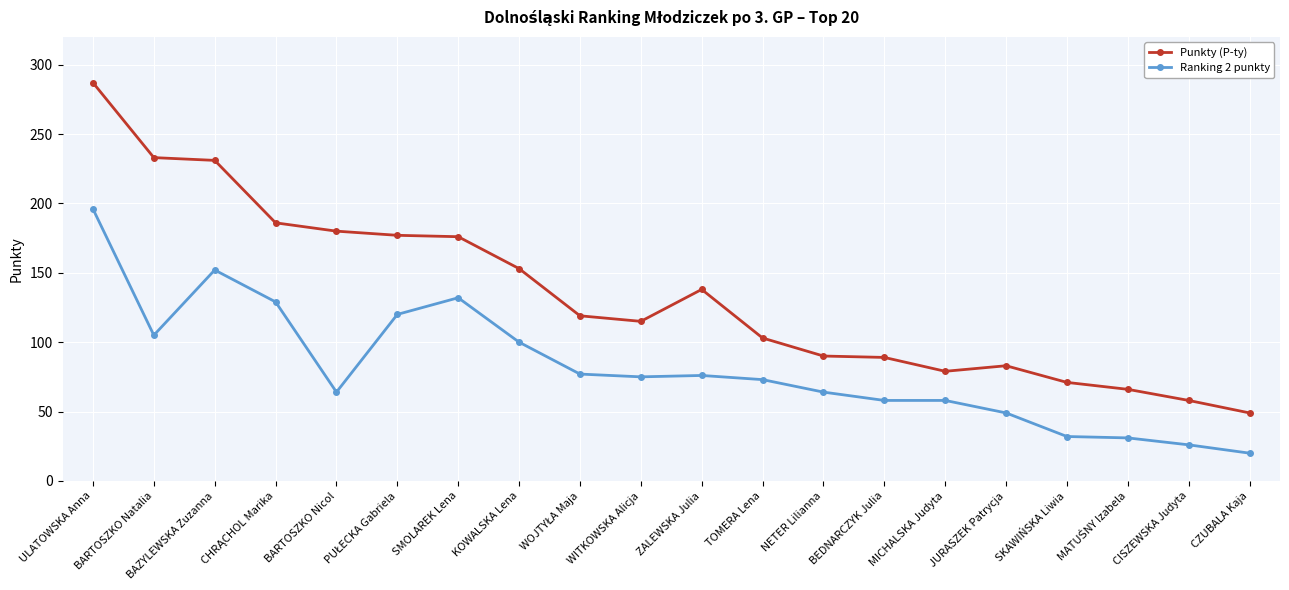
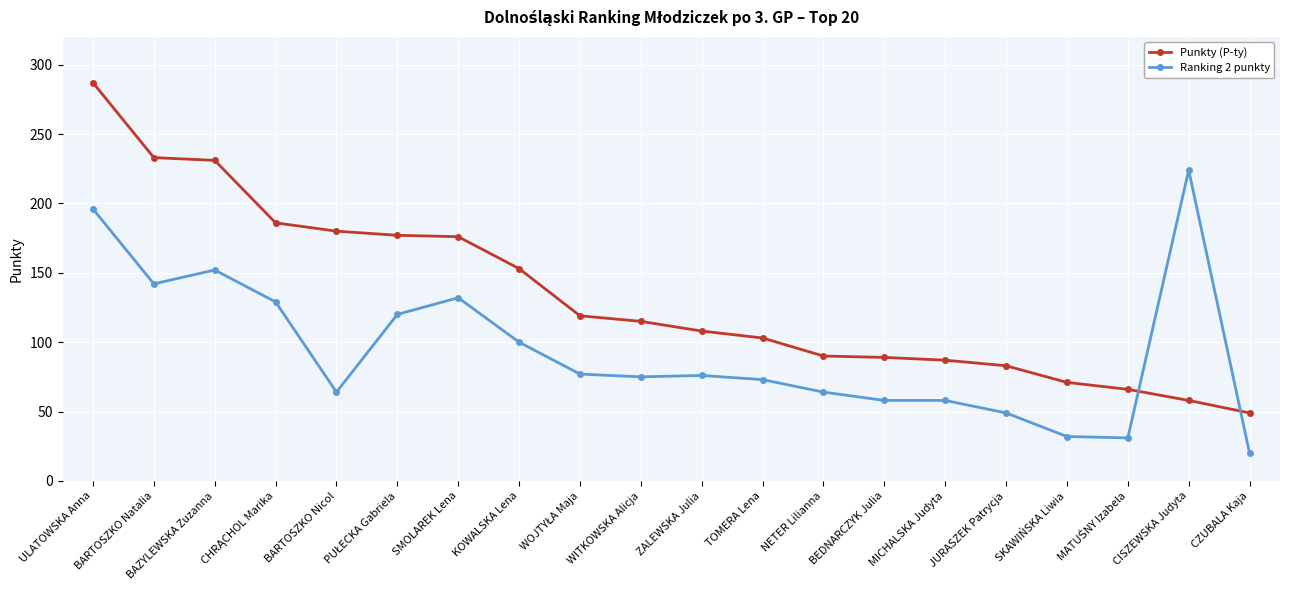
Ranking 2 punkty, BARTOSZKO Natalia: 105 -> 142
Punkty (P-ty), ZALEWSKA Julia: 138 -> 108
Punkty (P-ty), MICHALSKA Judyta: 79 -> 87
Ranking 2 punkty, CISZEWSKA Judyta: 26 -> 224
